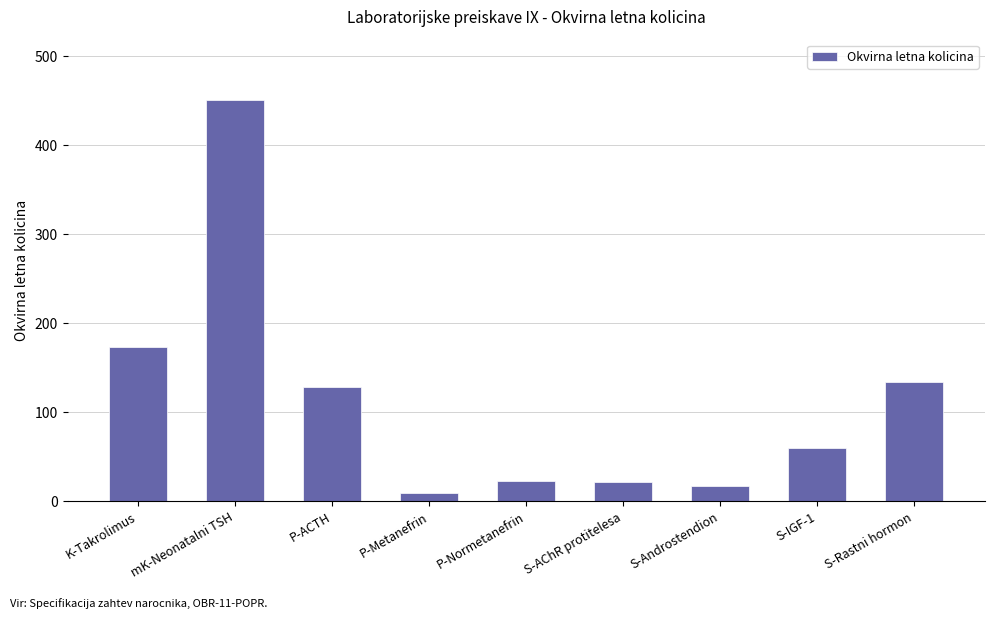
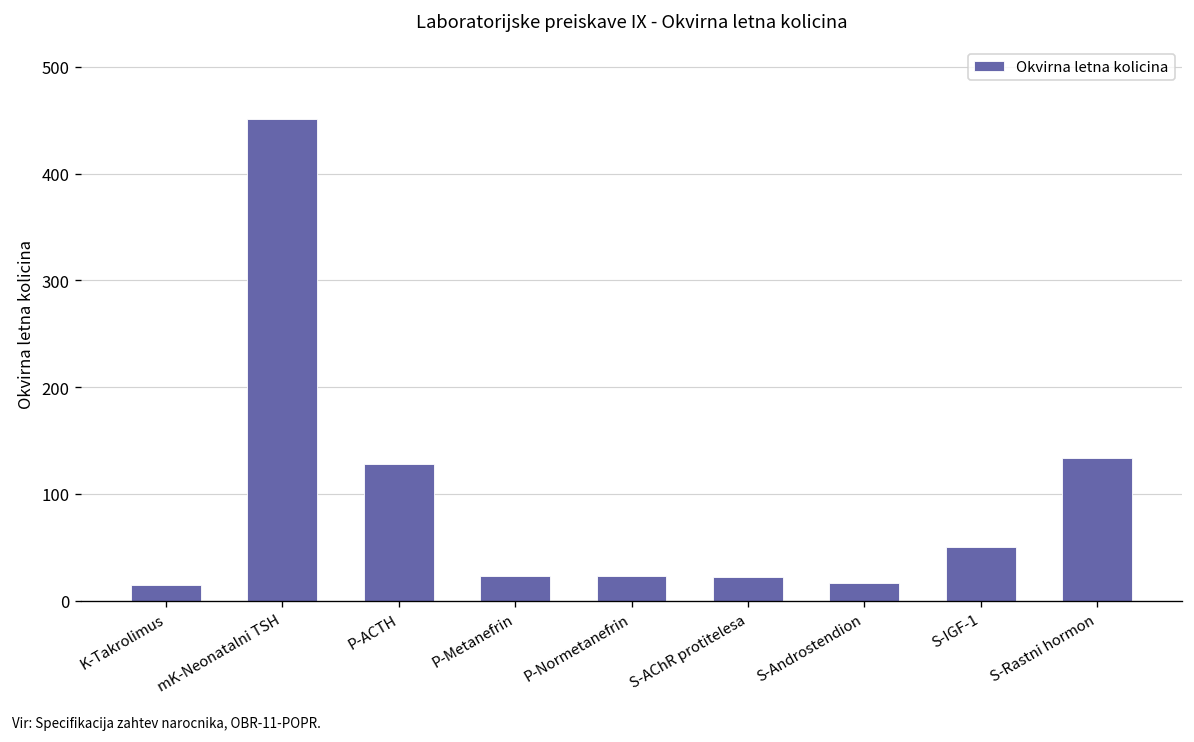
K-Takrolimus: 170 -> 20
P-Metanefrin: 10 -> 20
S-IGF-1: 60 -> 50
